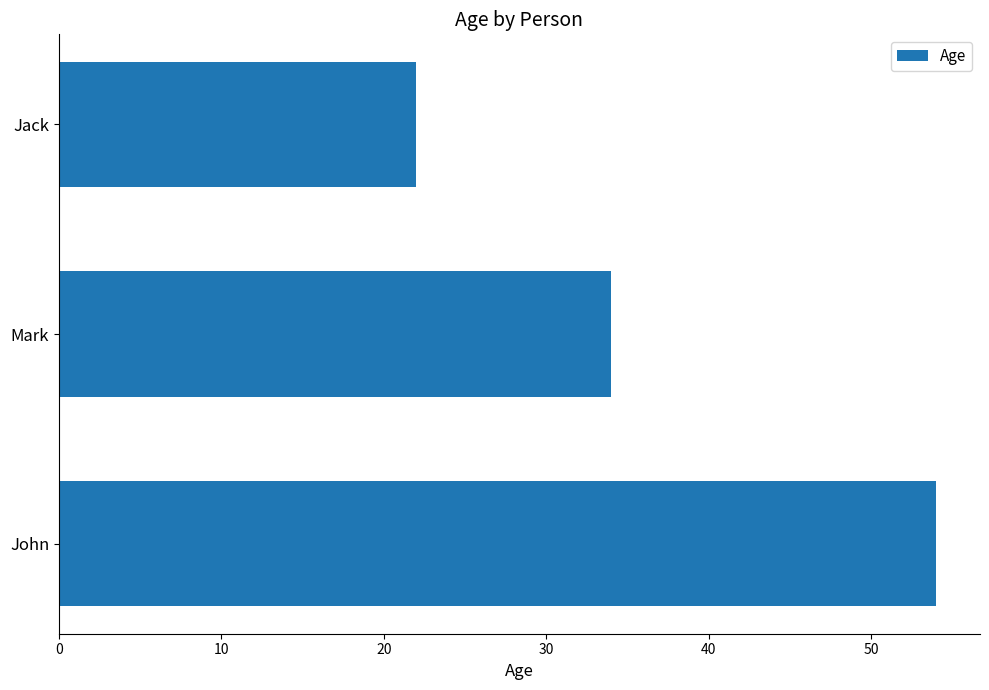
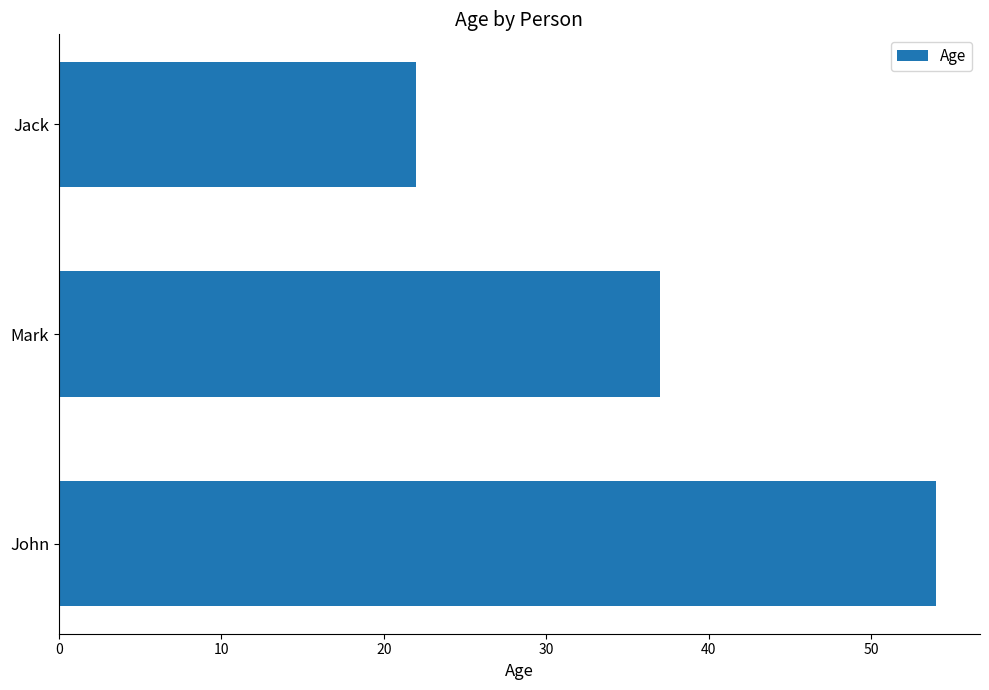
Mark: 34 -> 37
